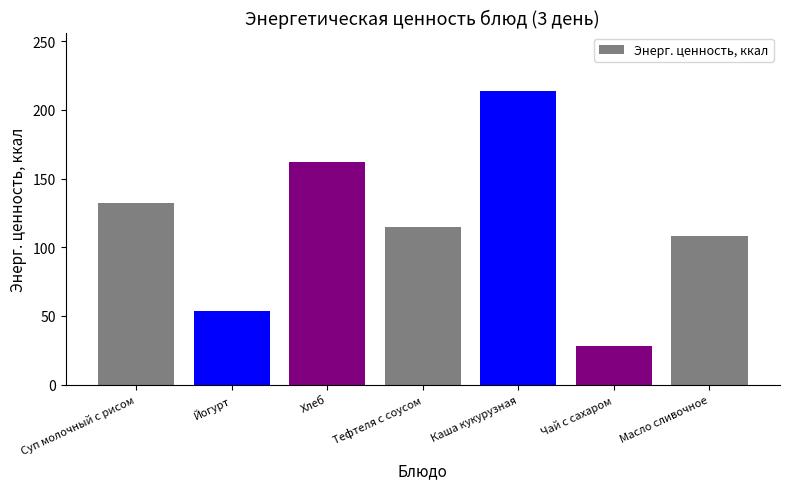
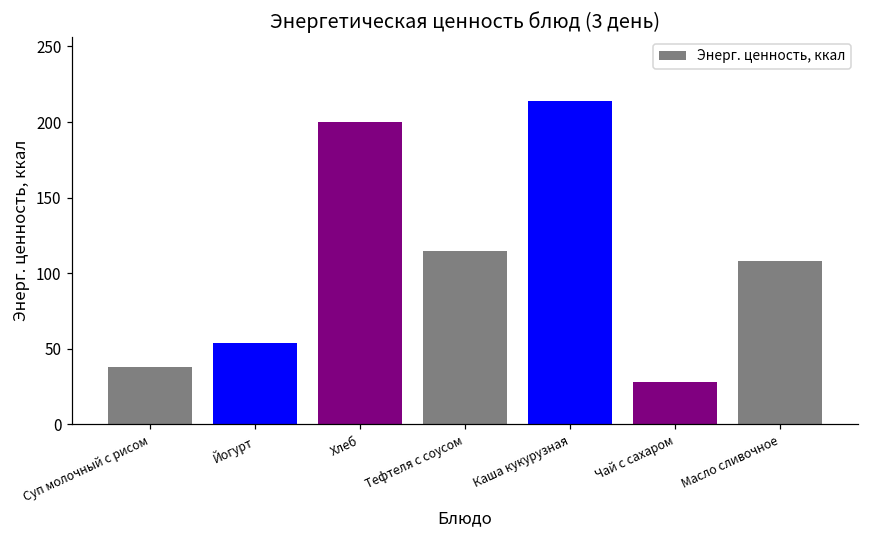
Суп молочный с рисом: 132 -> 38
Хлеб: 162 -> 200
